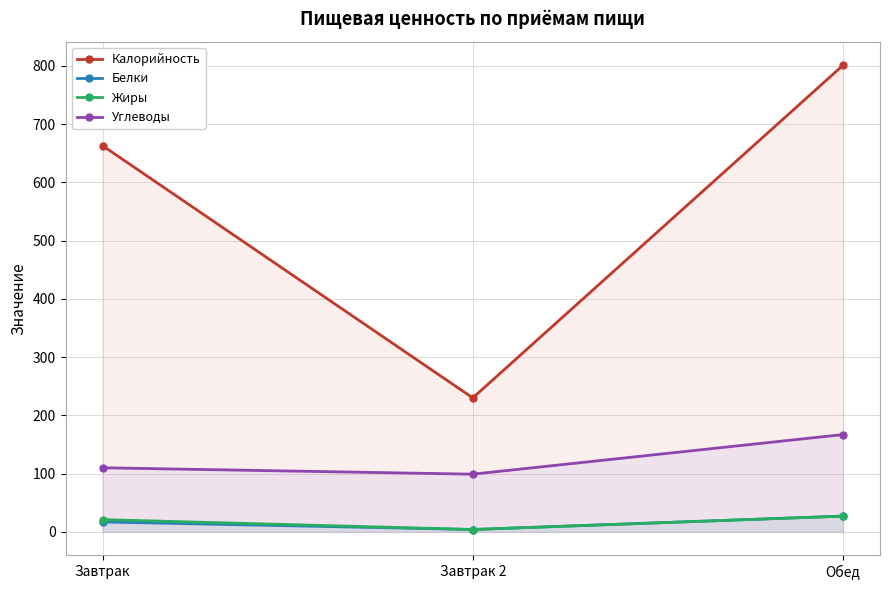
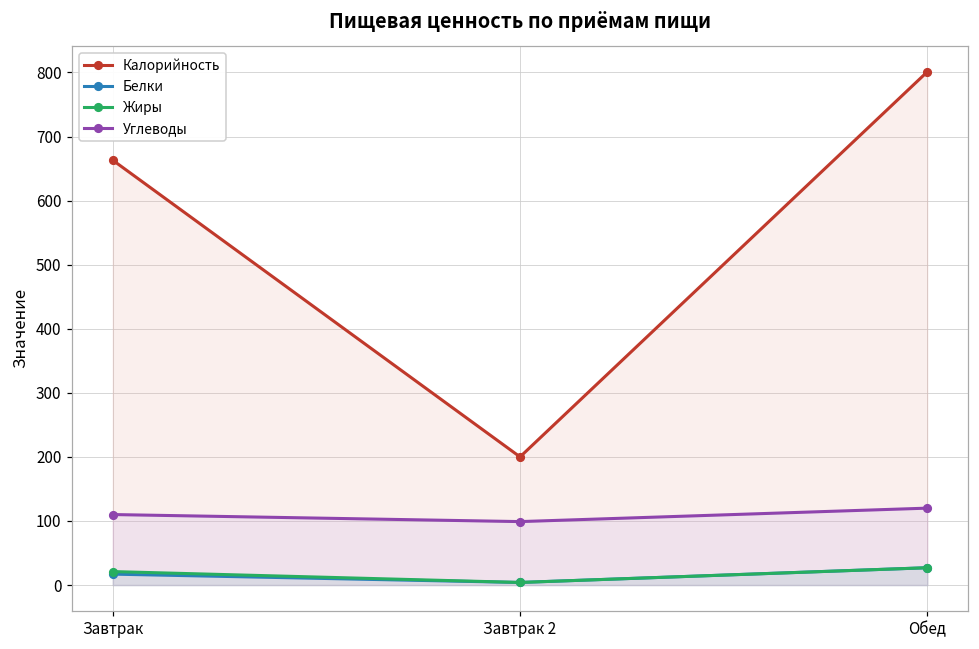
Калорийность, Завтрак 2: 230 -> 200
Углеводы, Обед: 170 -> 120
